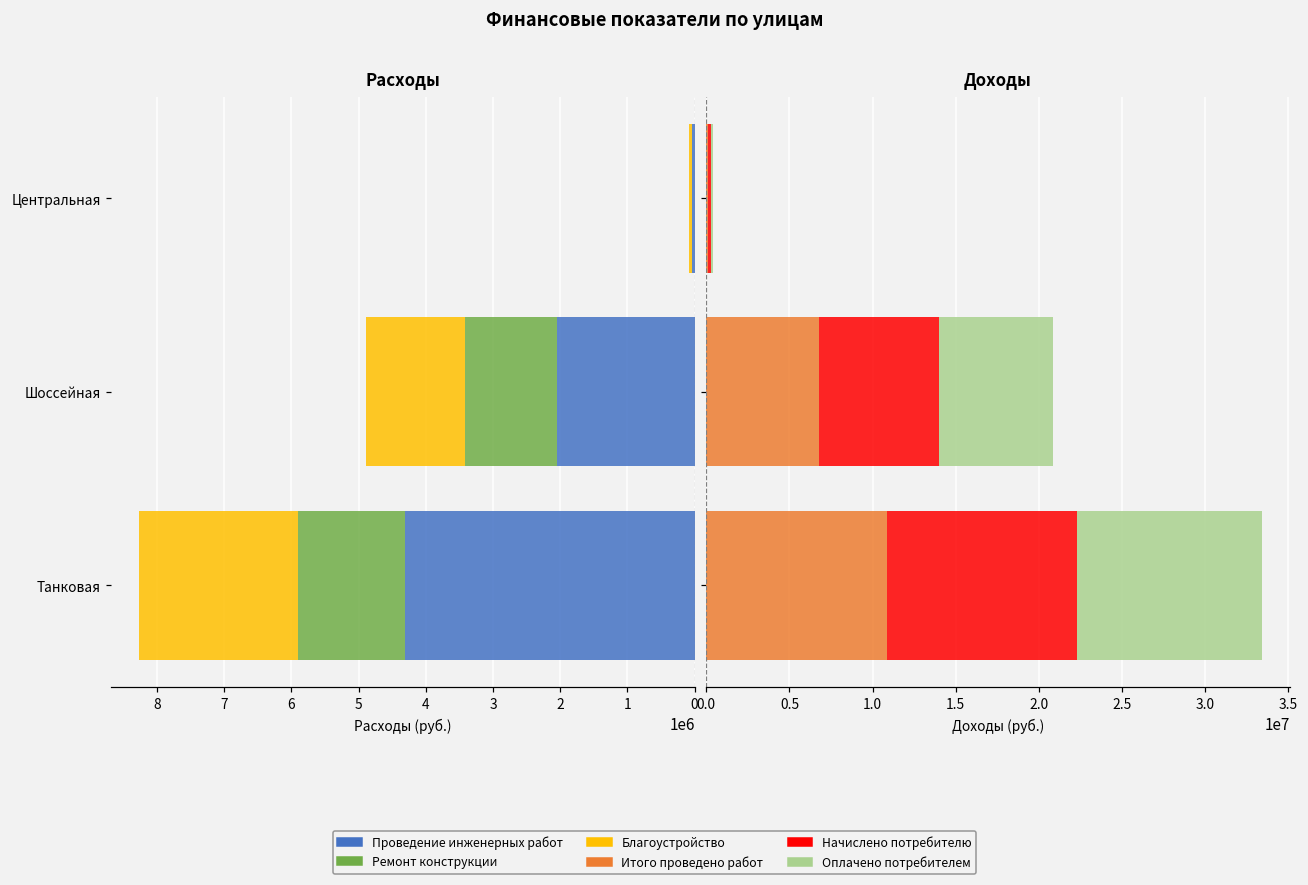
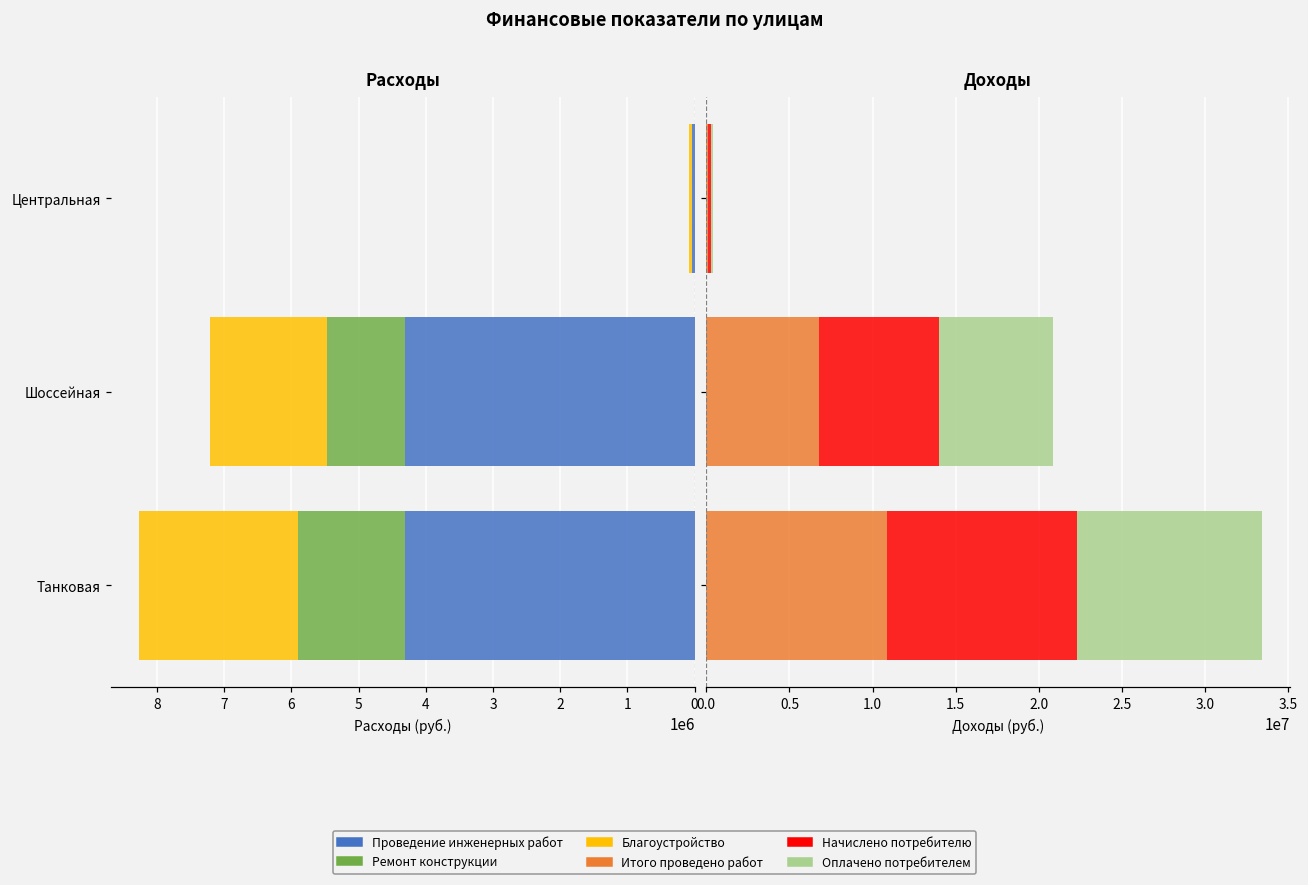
Расходы, Проведение инженерных работ, Шоссейная: 2000000 -> 4300000
Расходы, Ремонт конструкции, Шоссейная: 1400000 -> 1200000
Расходы, Благоустройство, Шоссейная: 1500000 -> 1800000
